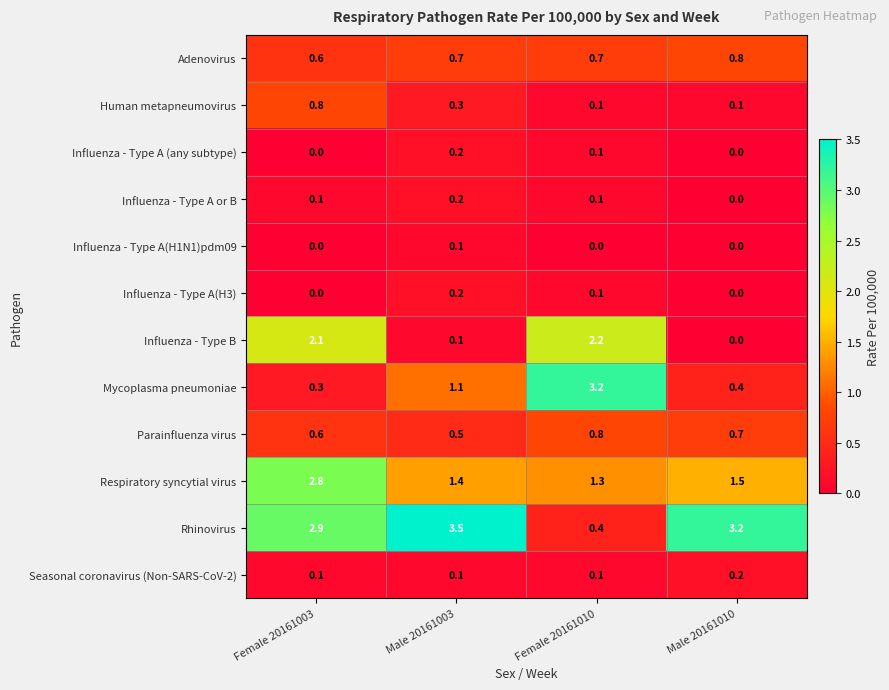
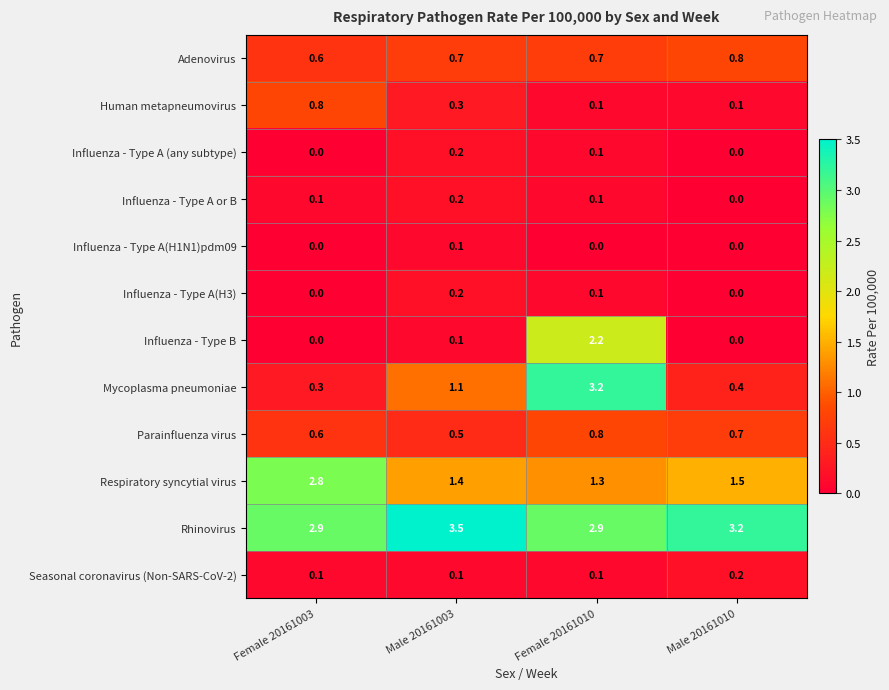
Influenza - Type B, Female 20161003: 2.1 -> 0.0
Rhinovirus, Female 20161010: 0.4 -> 2.9
